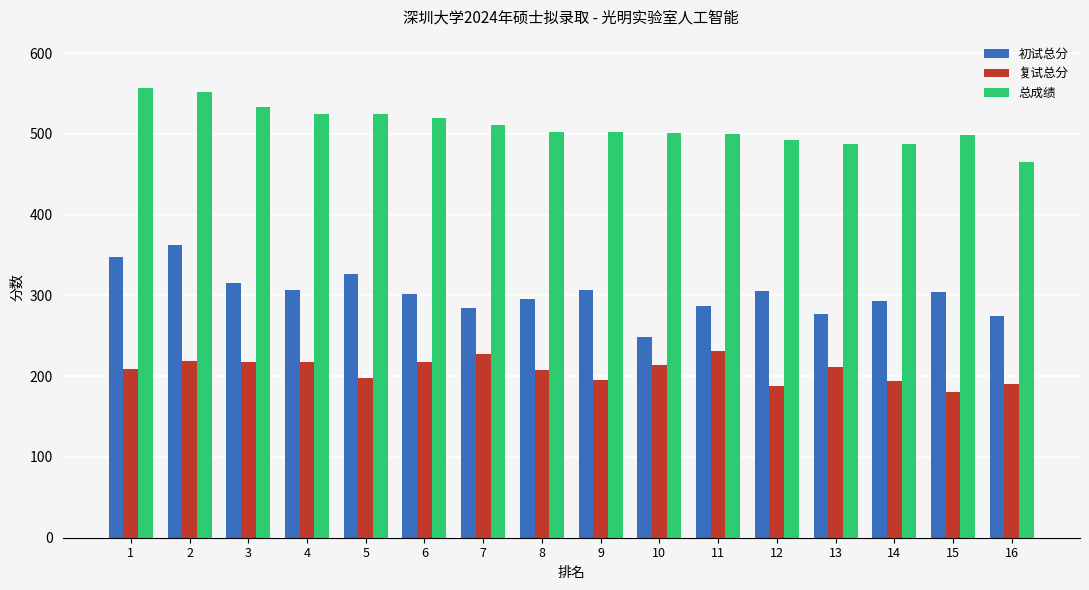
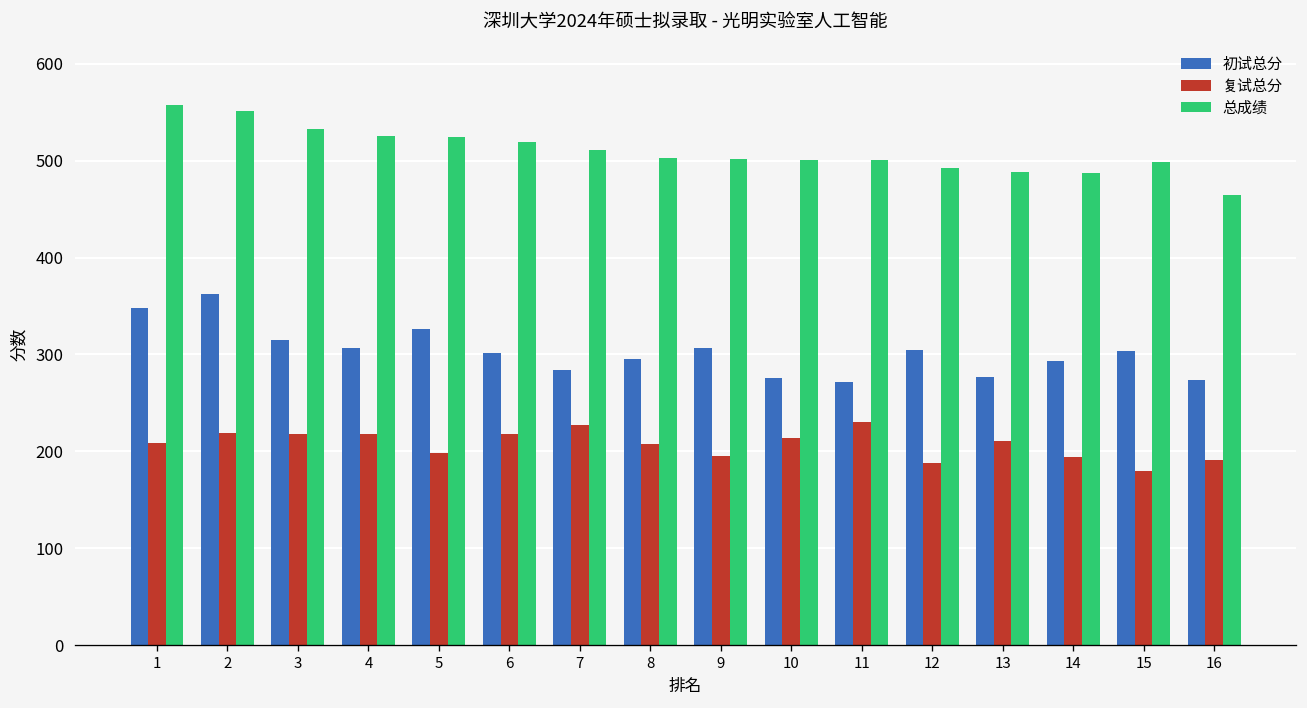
初试总分, 10: 250 -> 280
初试总分, 11: 290 -> 270
